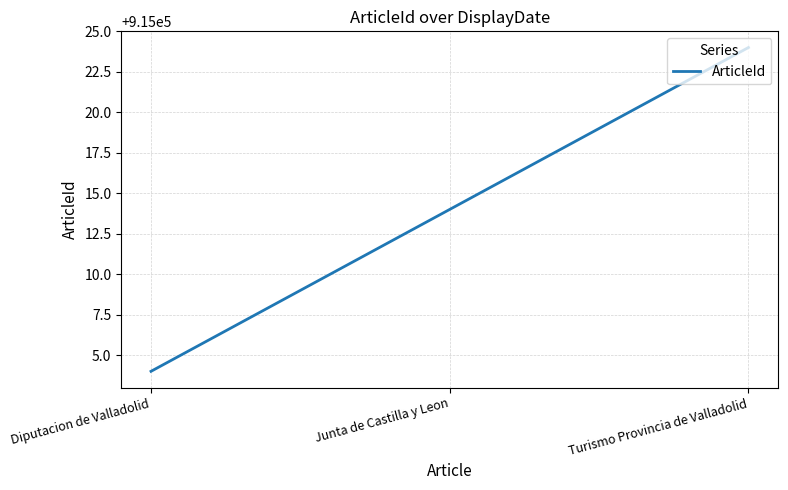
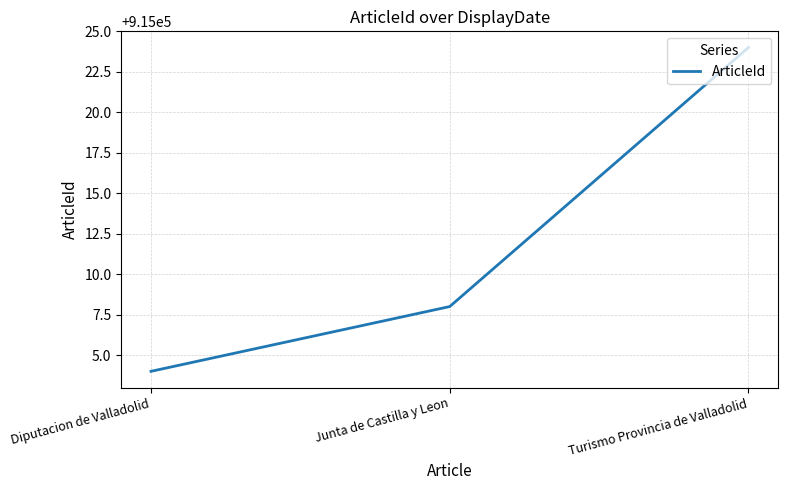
Junta de Castilla y Leon: 915014 -> 915008
